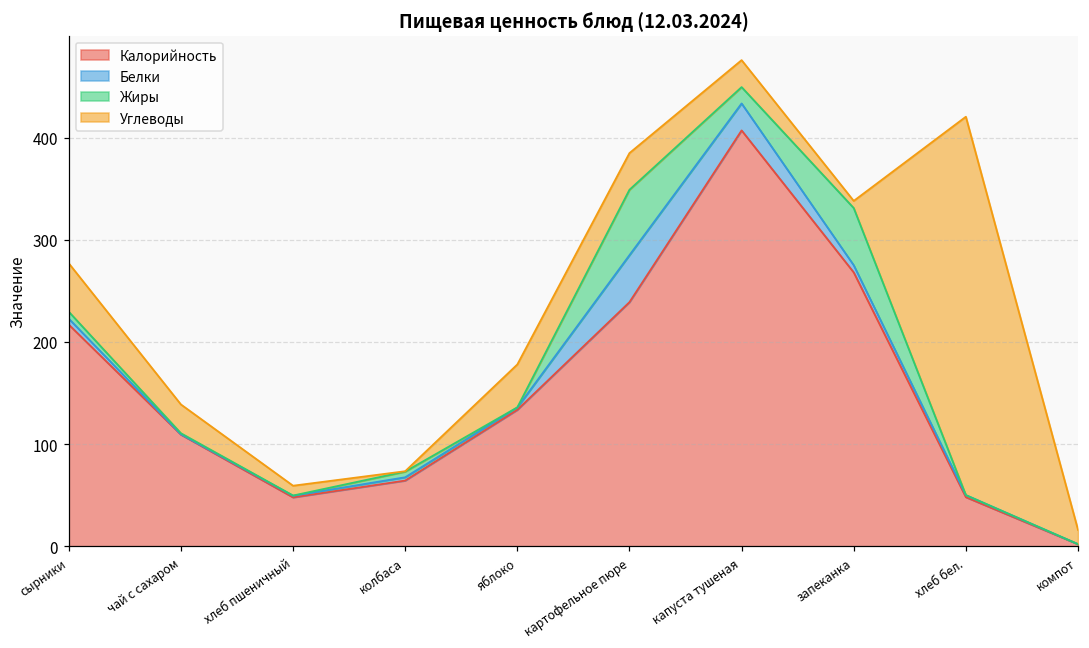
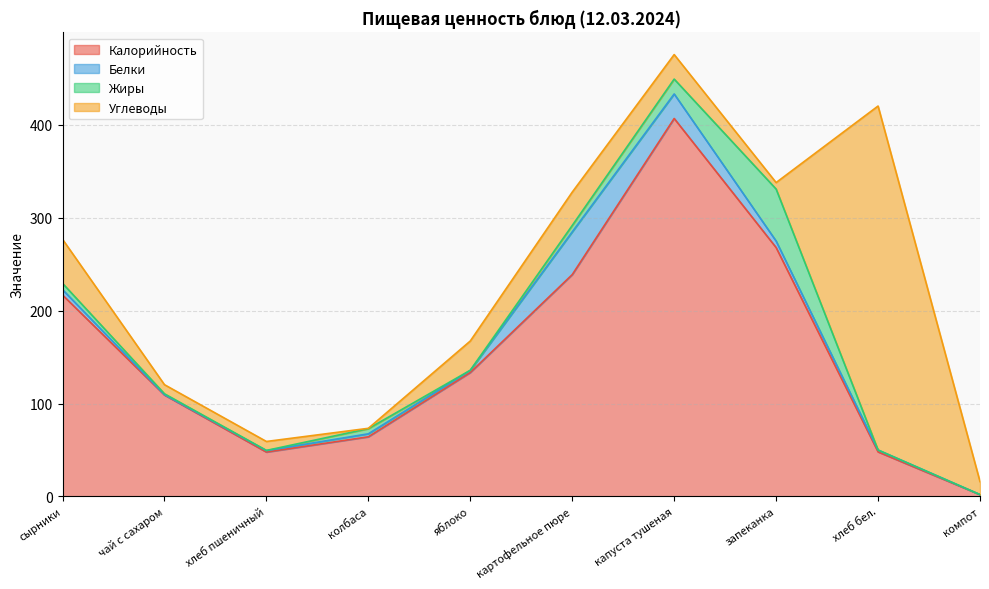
Углеводы, чай с сахаром: 30 -> 10
Углеводы, яблоко: 40 -> 30
Жиры, картофельное пюре: 60 -> 10
